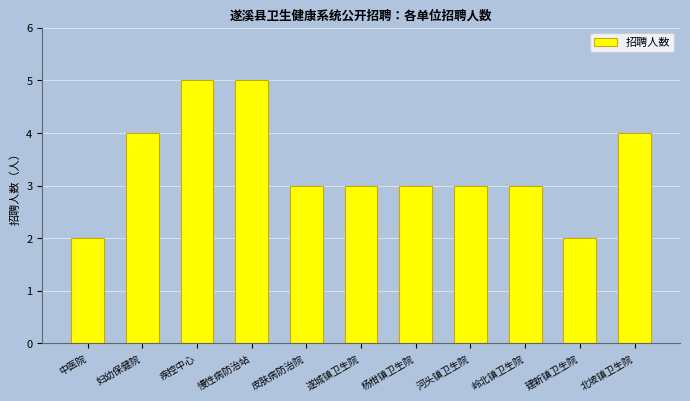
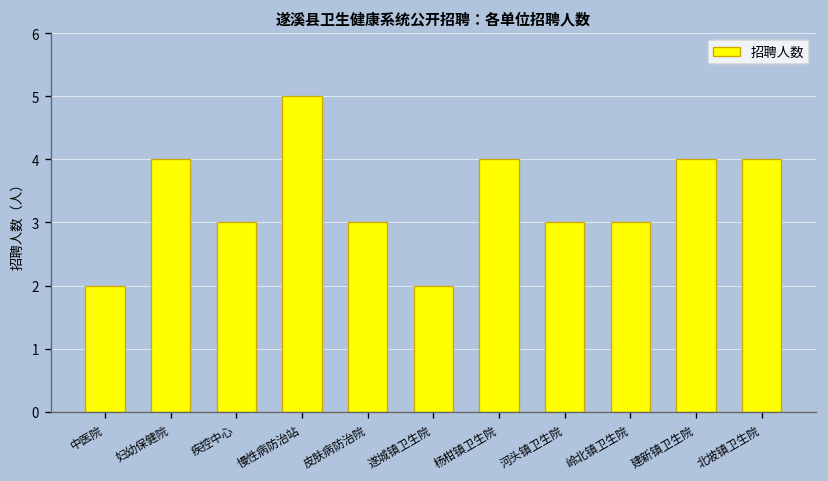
疾控中心: 5 -> 3
遂城镇卫生院: 3 -> 2
杨柑镇卫生院: 3 -> 4
建新镇卫生院: 2 -> 4
